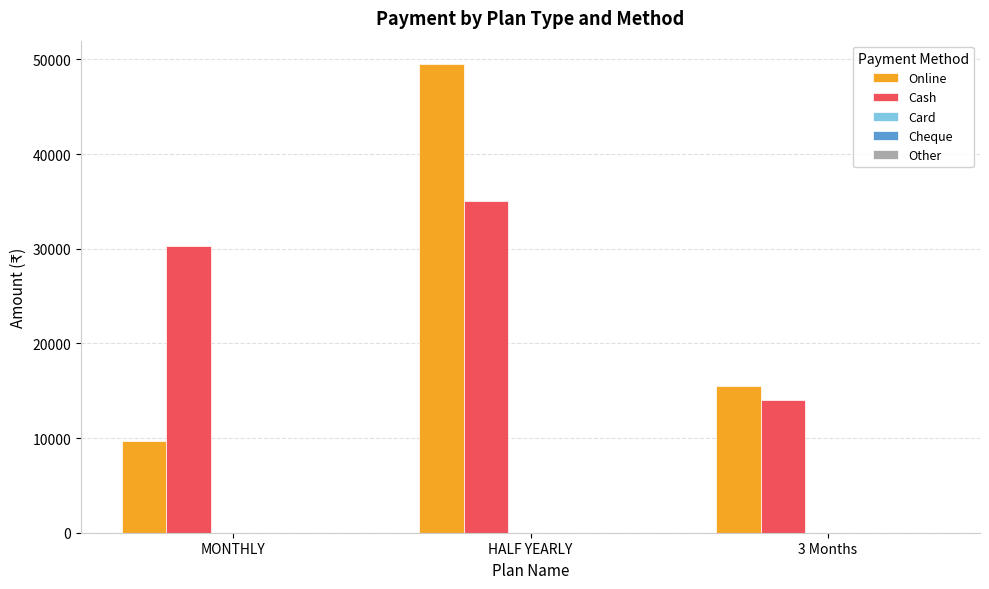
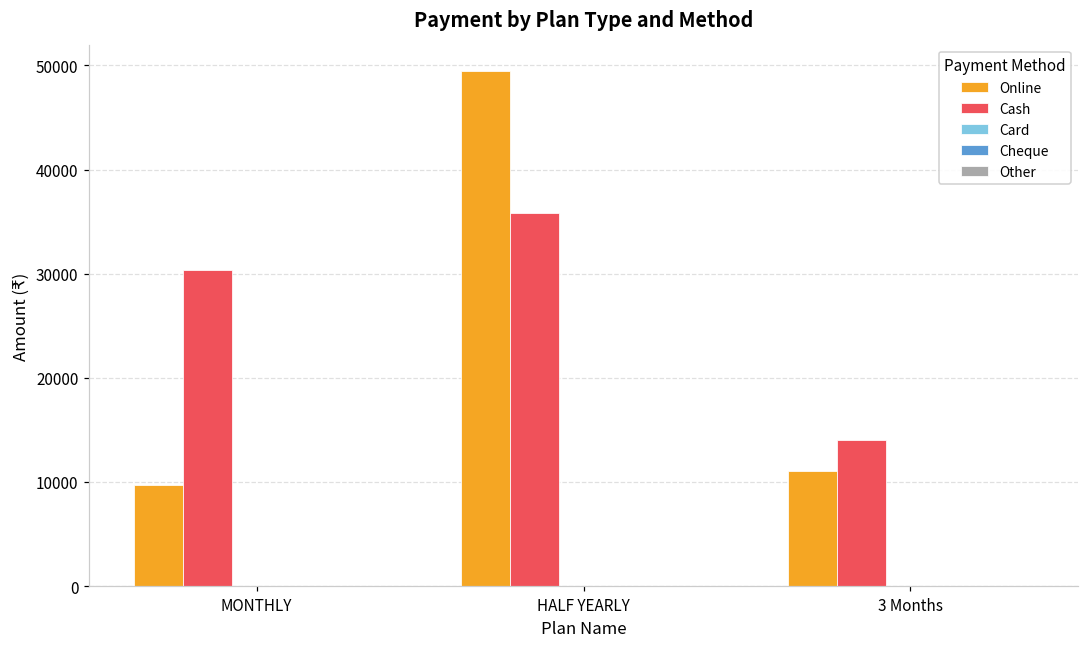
Cash, HALF YEARLY: 35000 -> 36000
Online, 3 Months: 16000 -> 11000
